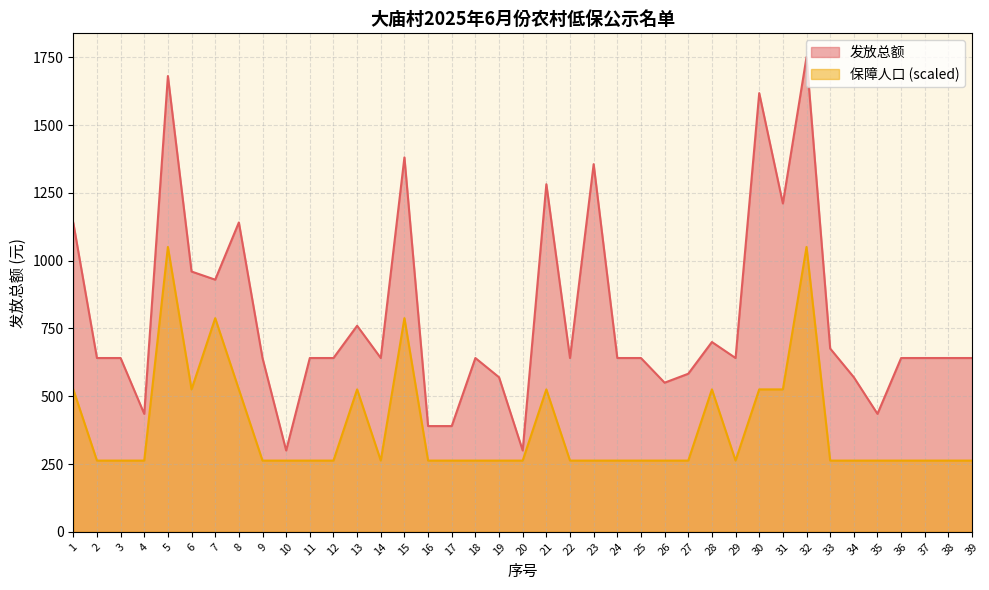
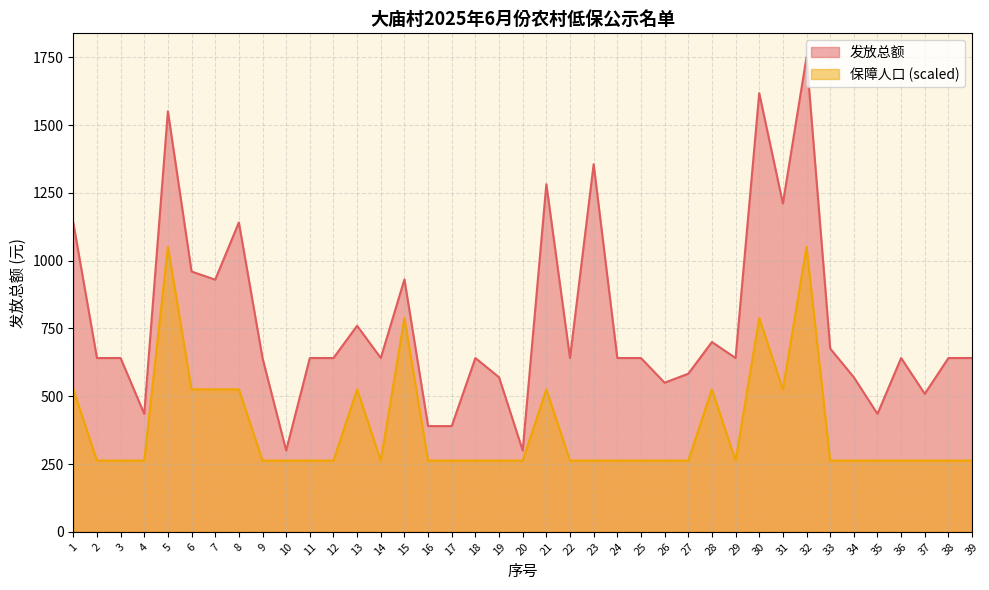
发放总额, 5: 1680 -> 1550
保障人口 (scaled), 7: 790 -> 530
发放总额, 15: 1380 -> 930
保障人口 (scaled), 30: 530 -> 790
发放总额, 37: 640 -> 510
